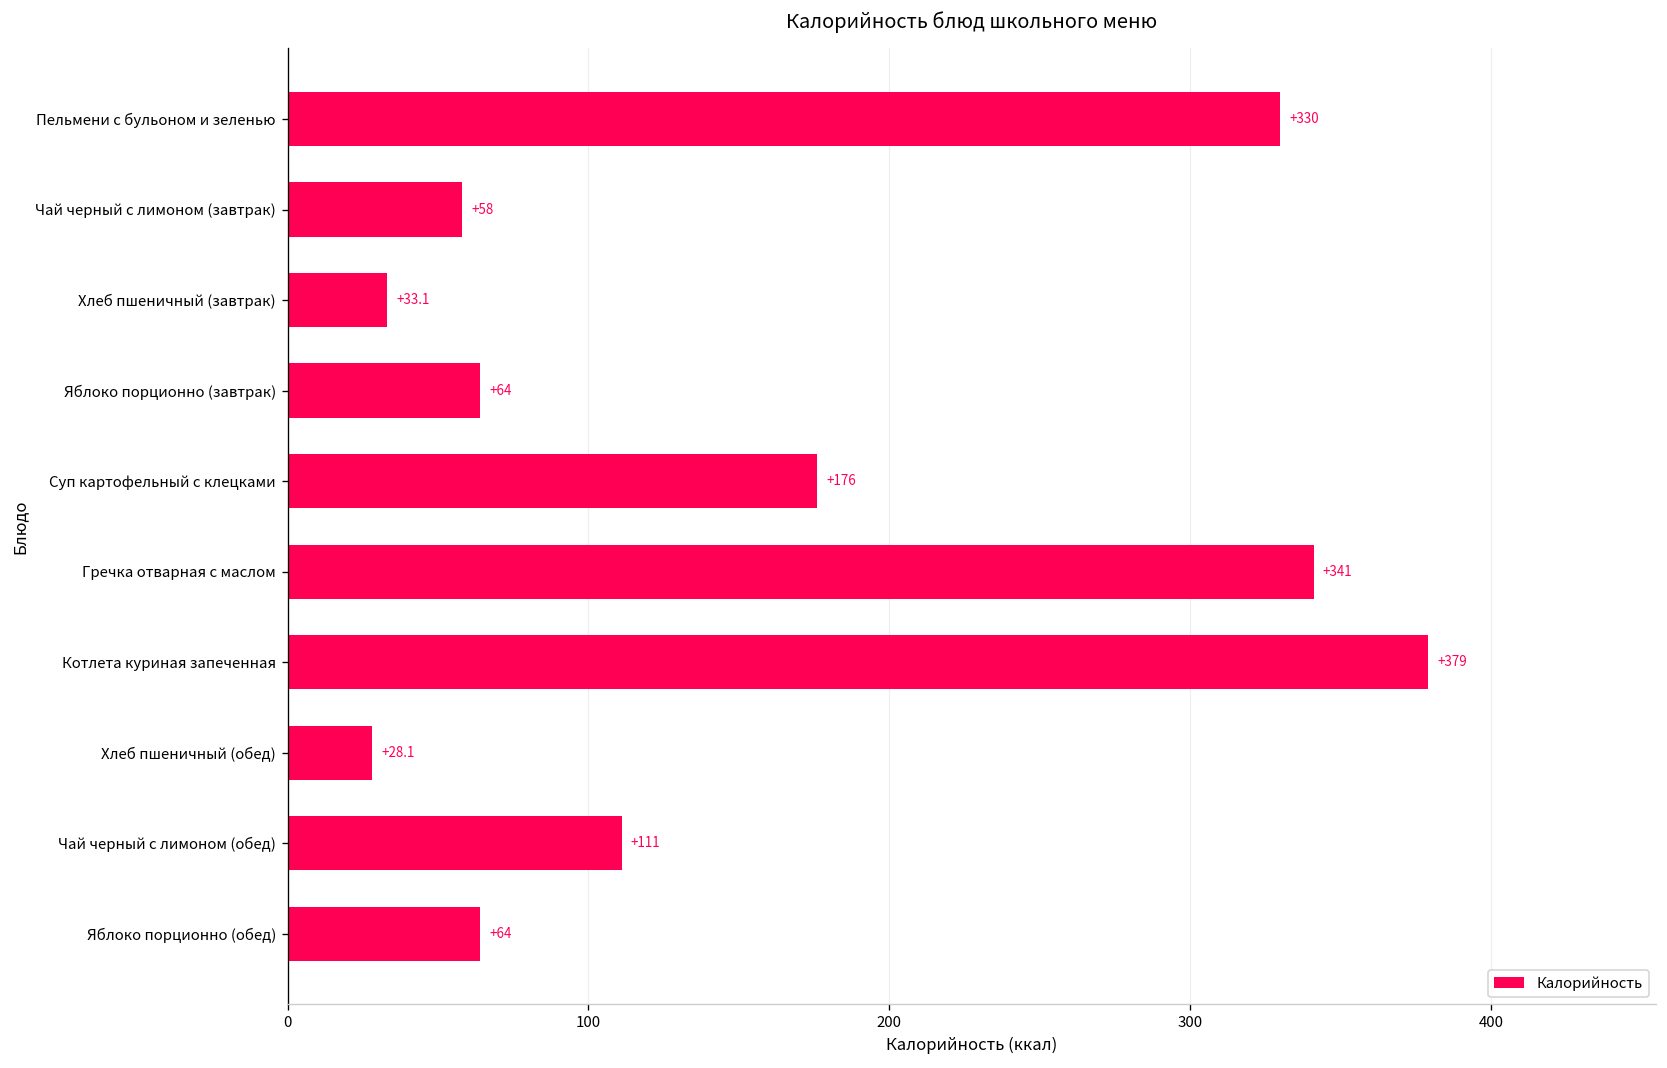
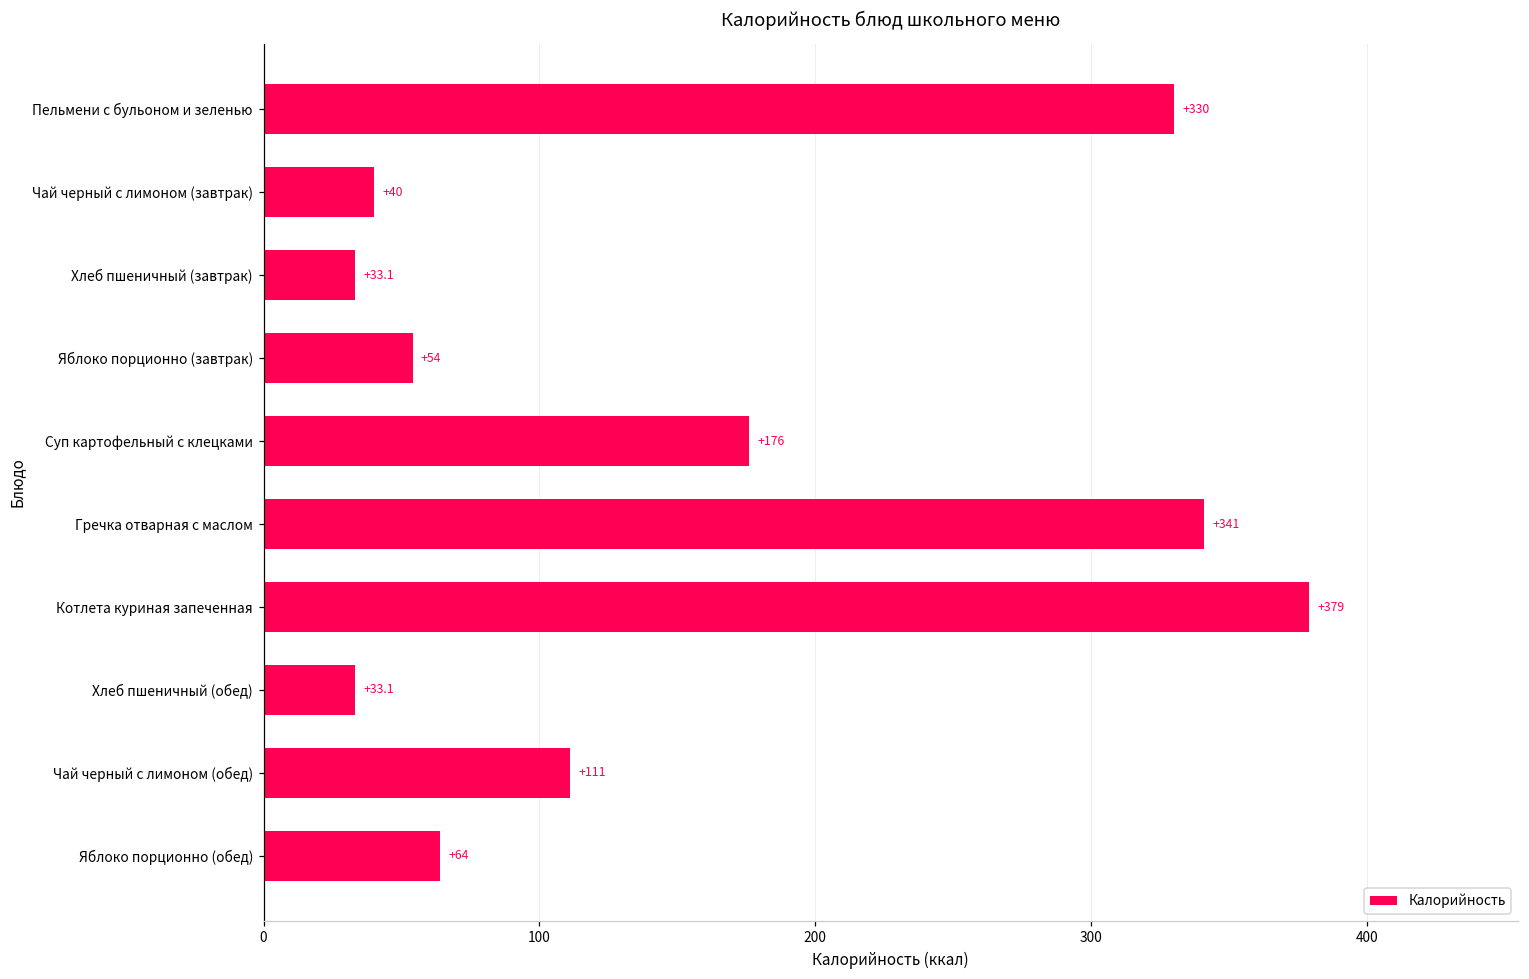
Чай черный с лимоном (завтрак): +58 -> +40
Яблоко порционно (завтрак): +64 -> +54
Хлеб пшеничный (обед): +28.1 -> +33.1
